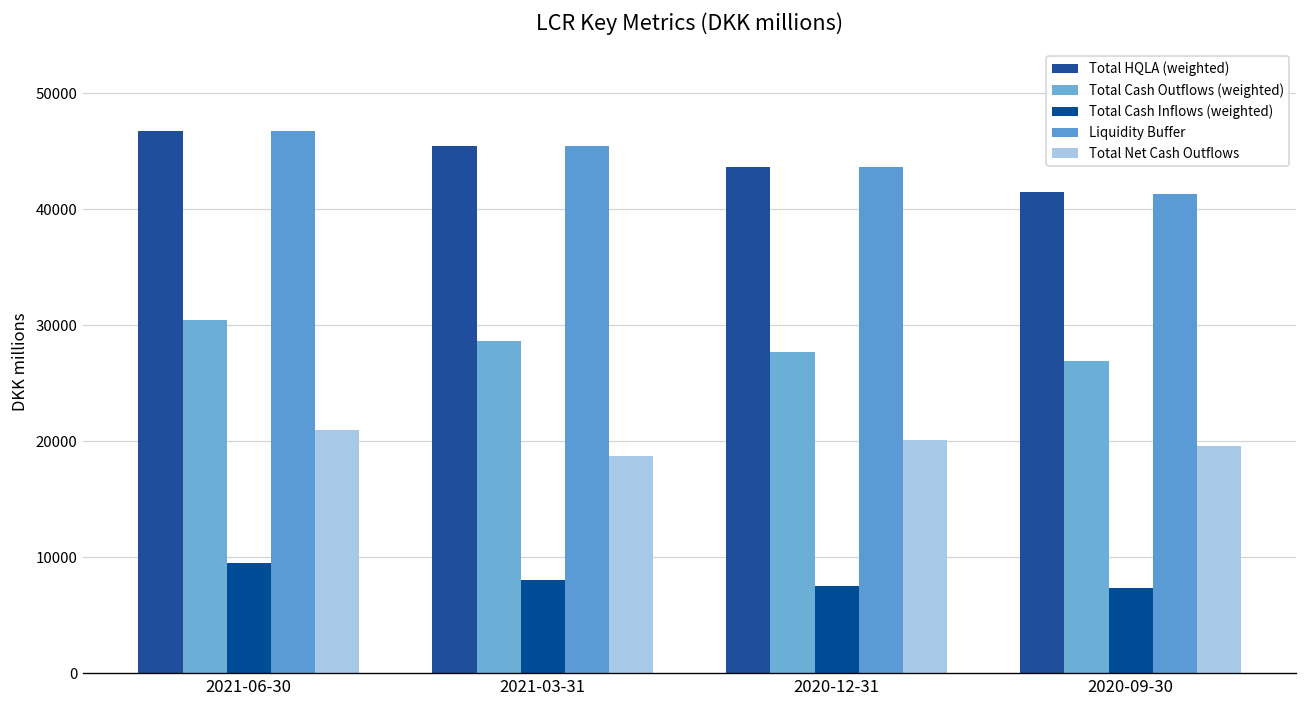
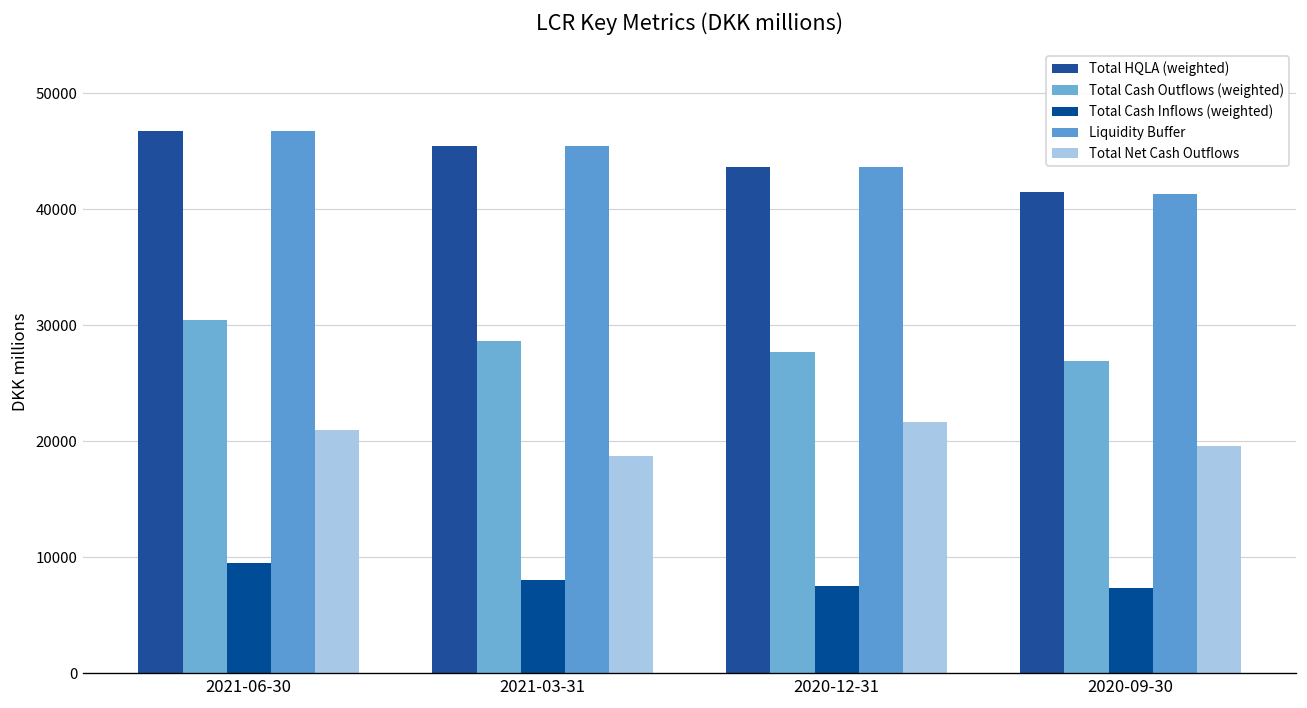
Total Net Cash Outflows, 2020-12-31: 20000 -> 22000
